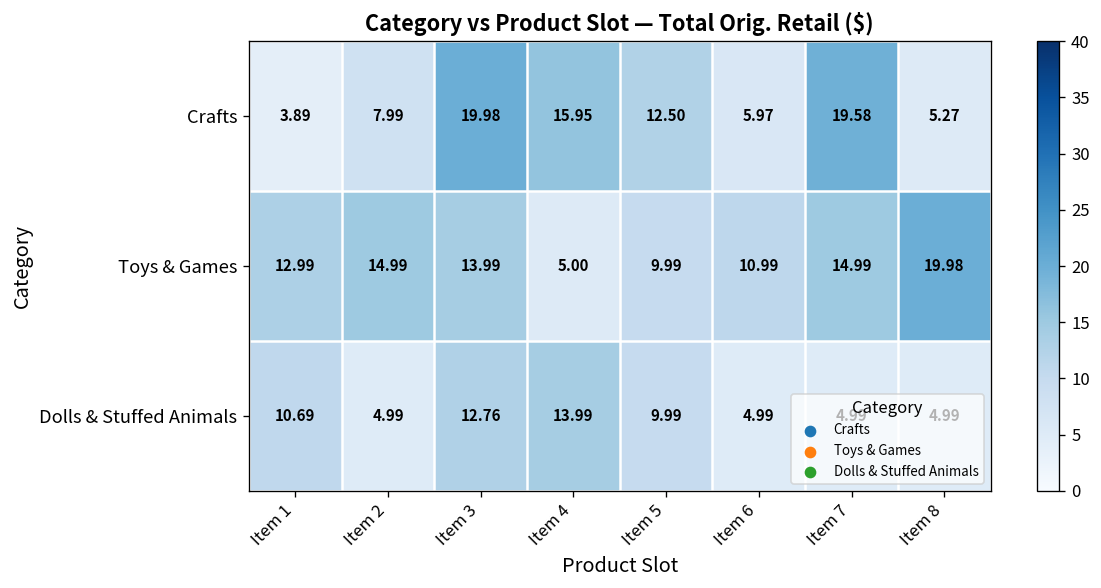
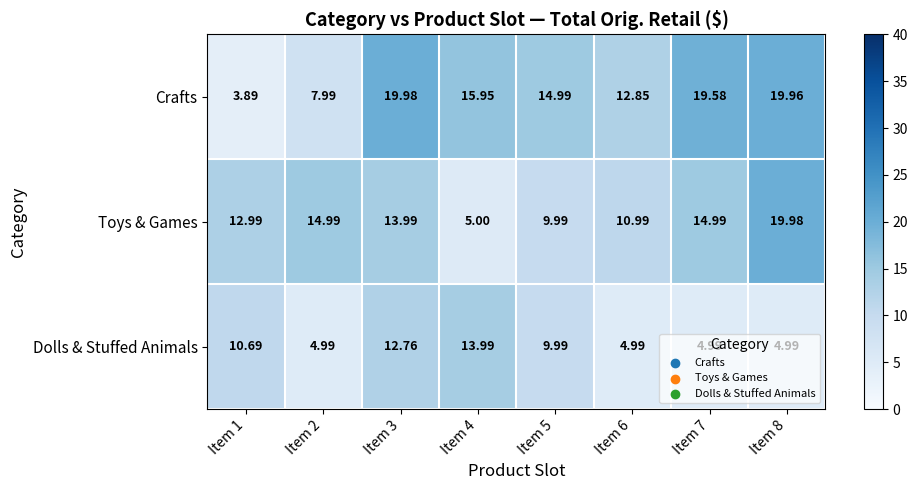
Crafts, Item 5: 12.50 -> 14.99
Crafts, Item 6: 5.97 -> 12.85
Crafts, Item 8: 5.27 -> 19.96
